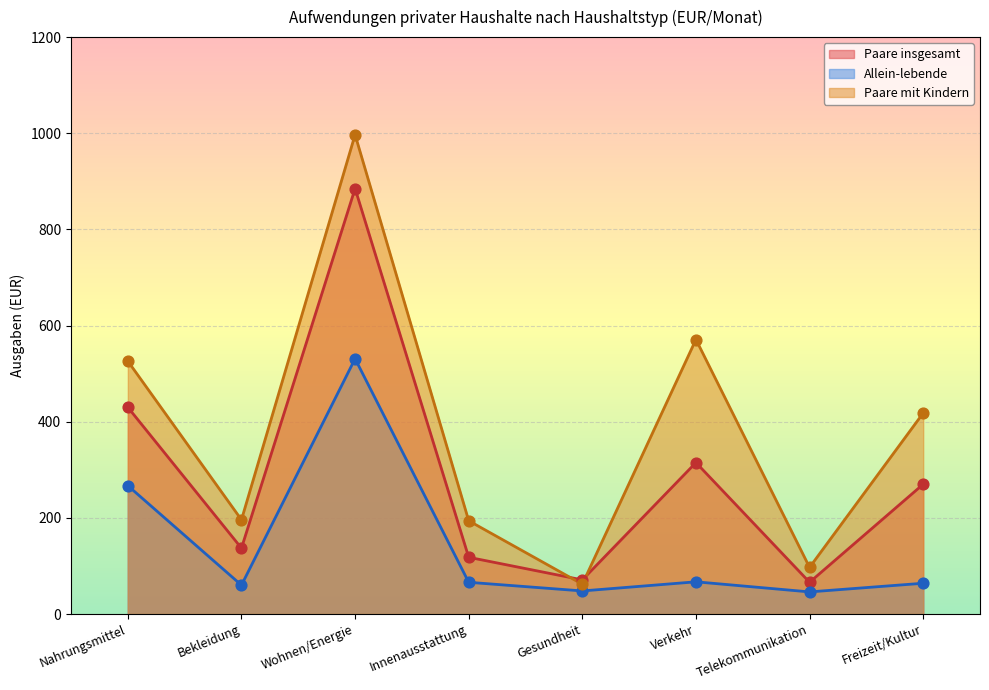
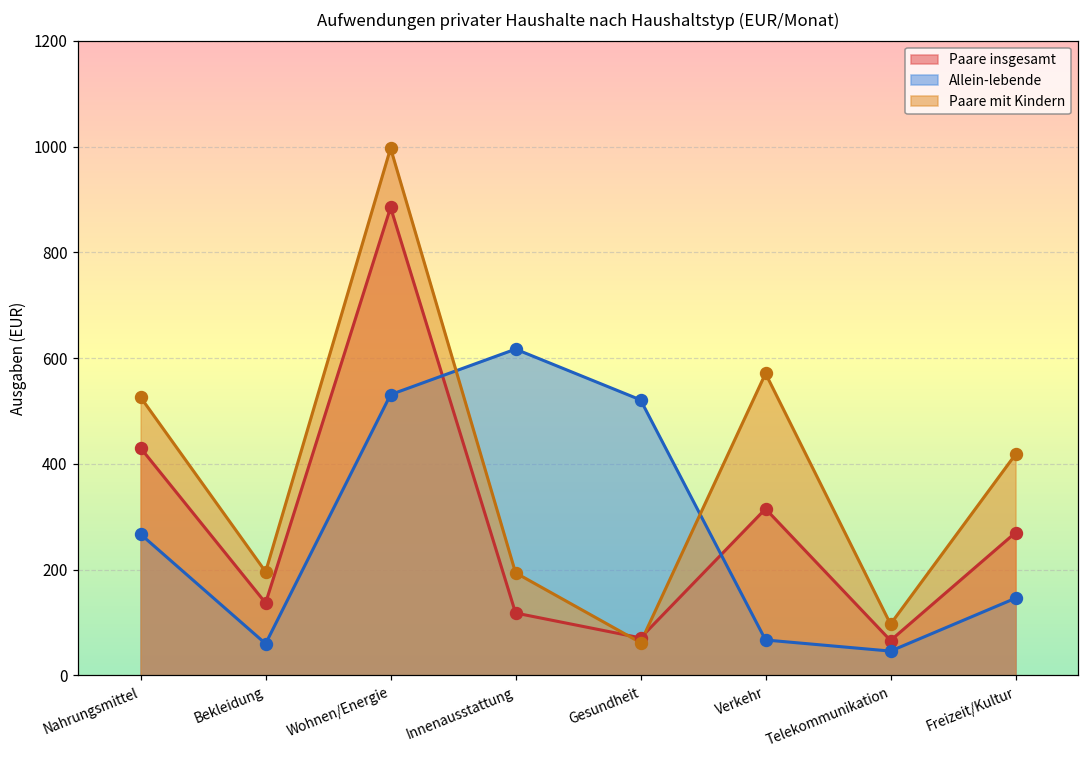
Allein-lebende, Innenausstattung: 70 -> 620
Allein-lebende, Gesundheit: 50 -> 520
Allein-lebende, Freizeit/Kultur: 60 -> 150
